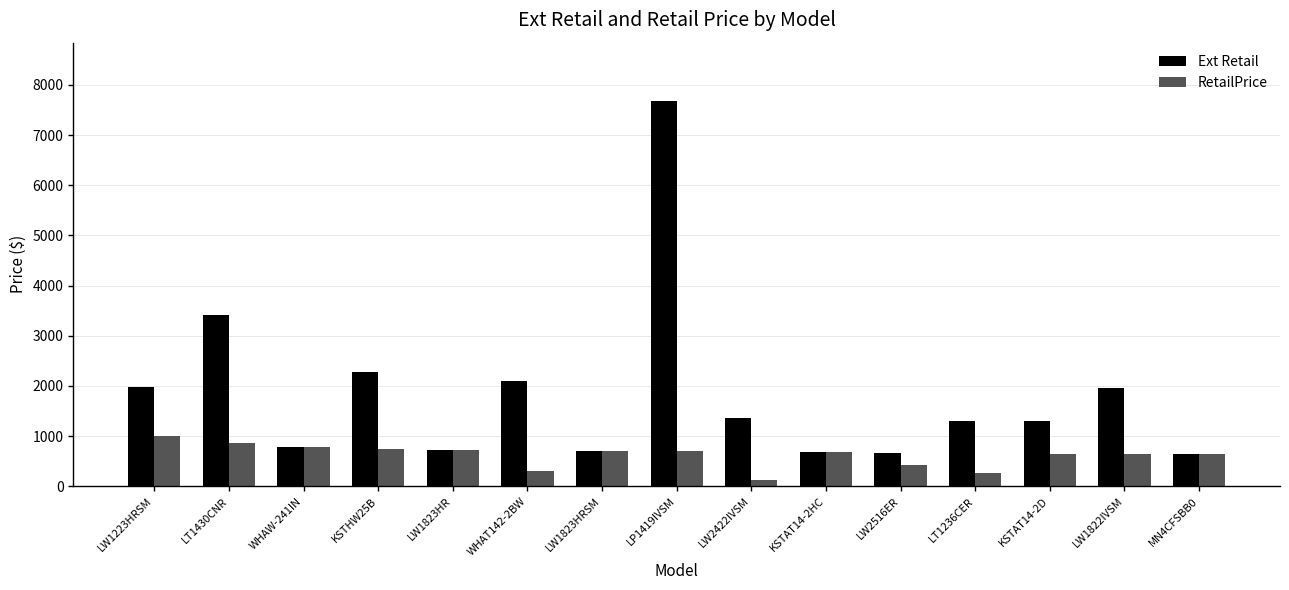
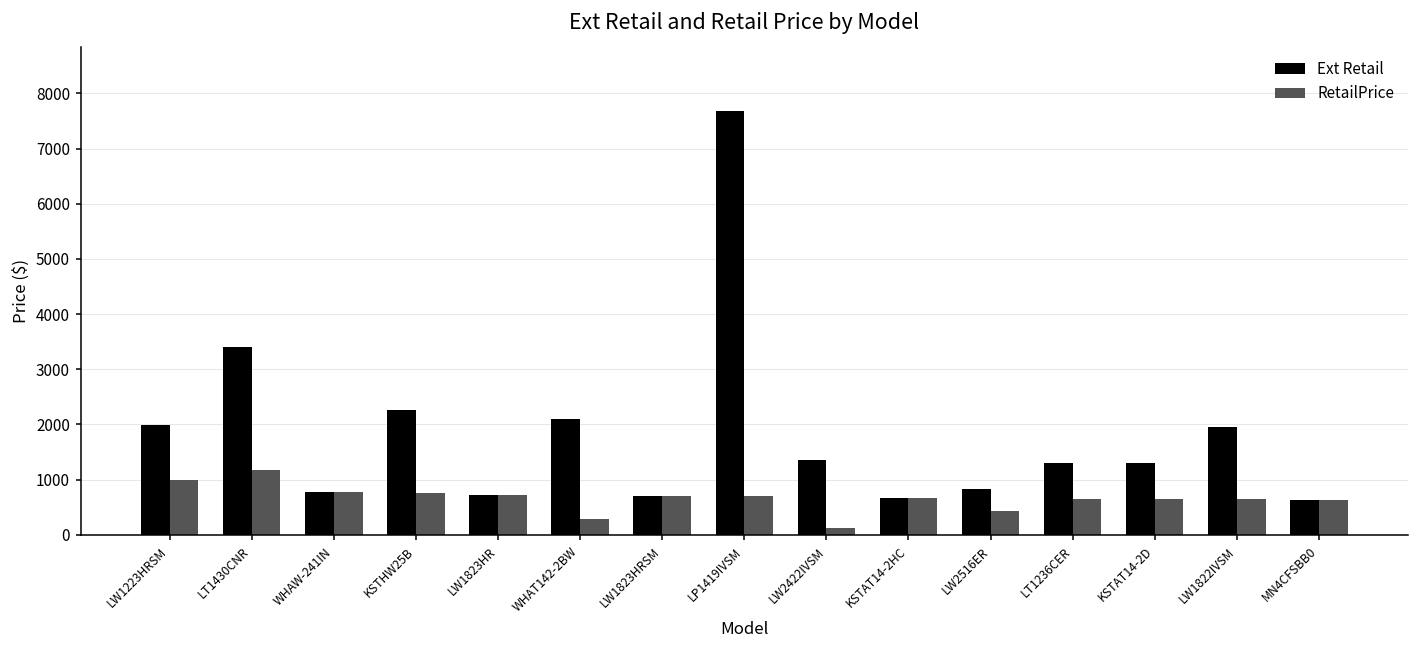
RetailPrice, LT1430CNR: 900 -> 1200
Ext Retail, LW2516ER: 700 -> 800
RetailPrice, LT1236CER: 300 -> 600
